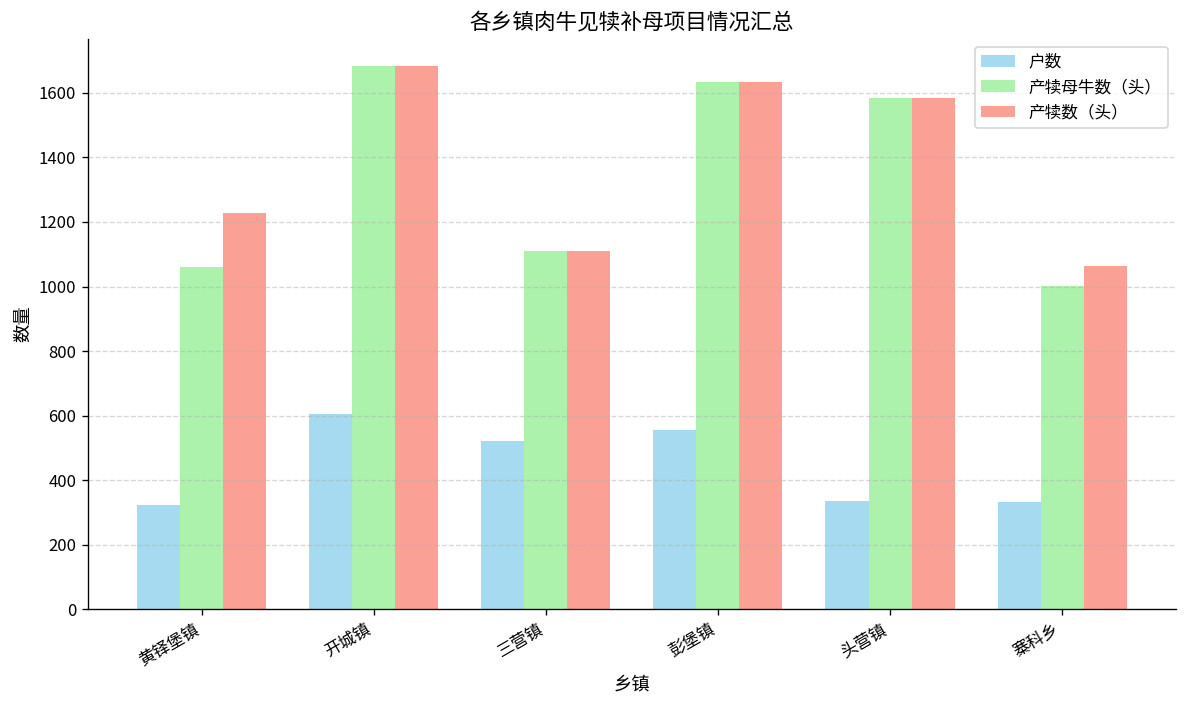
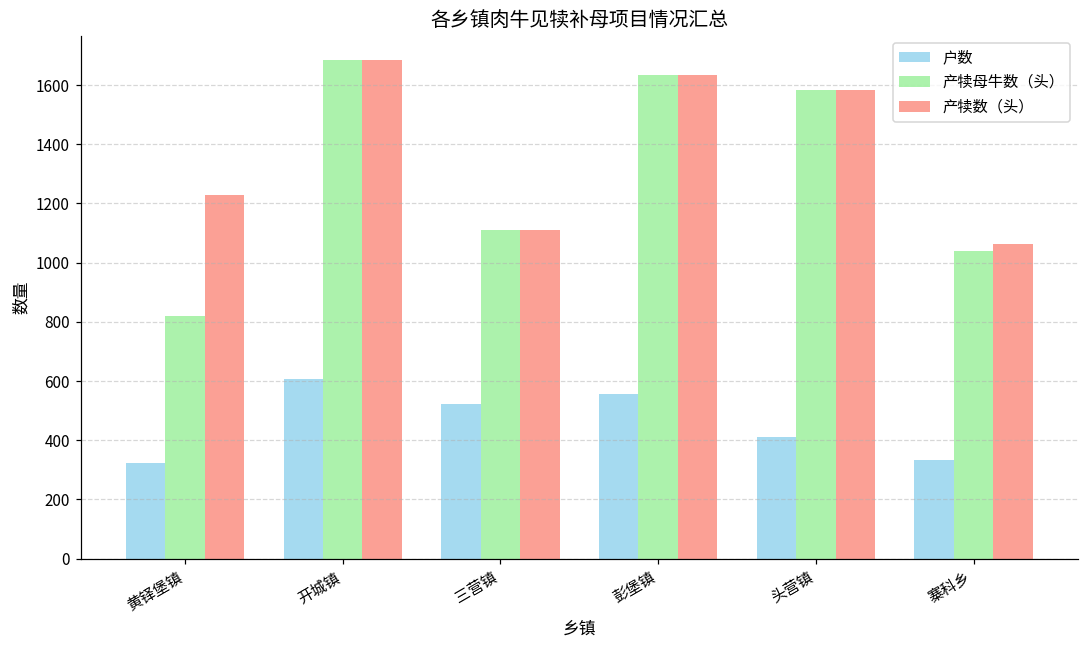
产犊母牛数（头）, 黄铎堡镇: 1060 -> 820
户数, 头营镇: 340 -> 410
产犊母牛数（头）, 寨科乡: 1000 -> 1040
